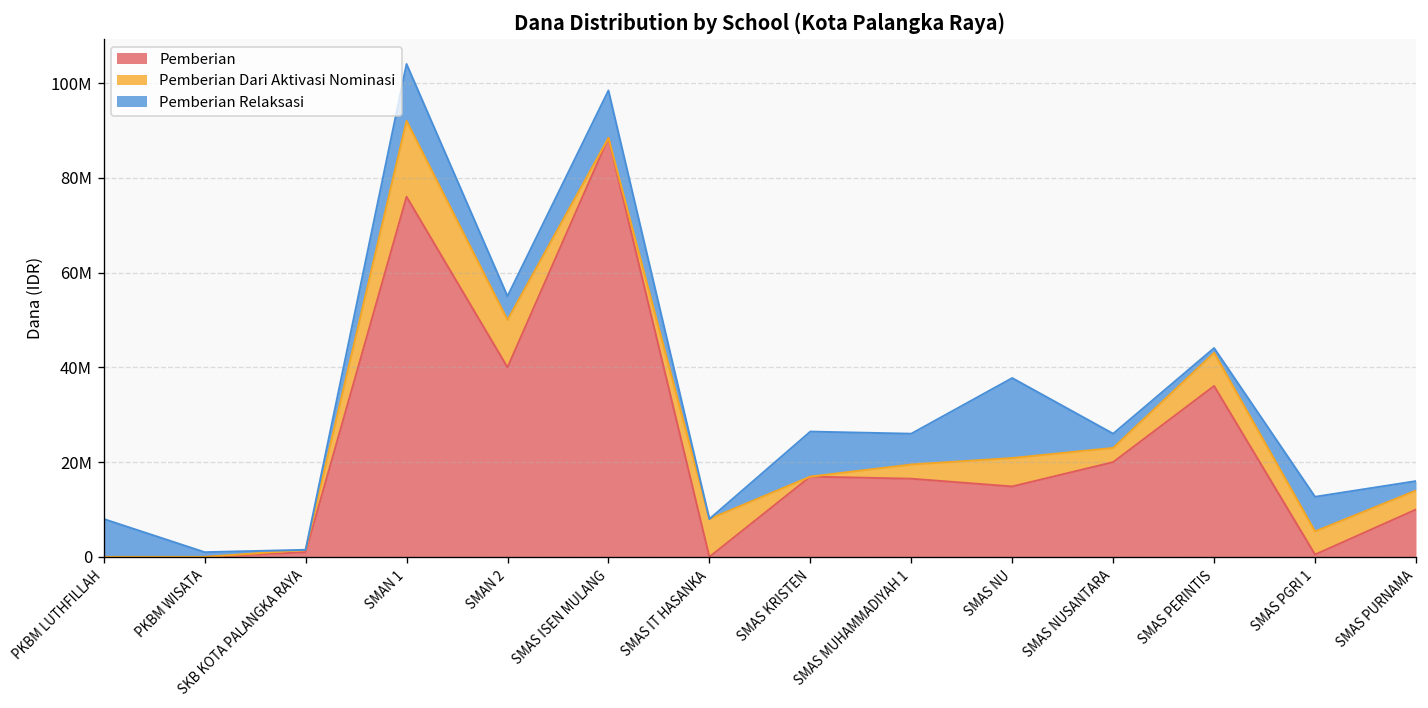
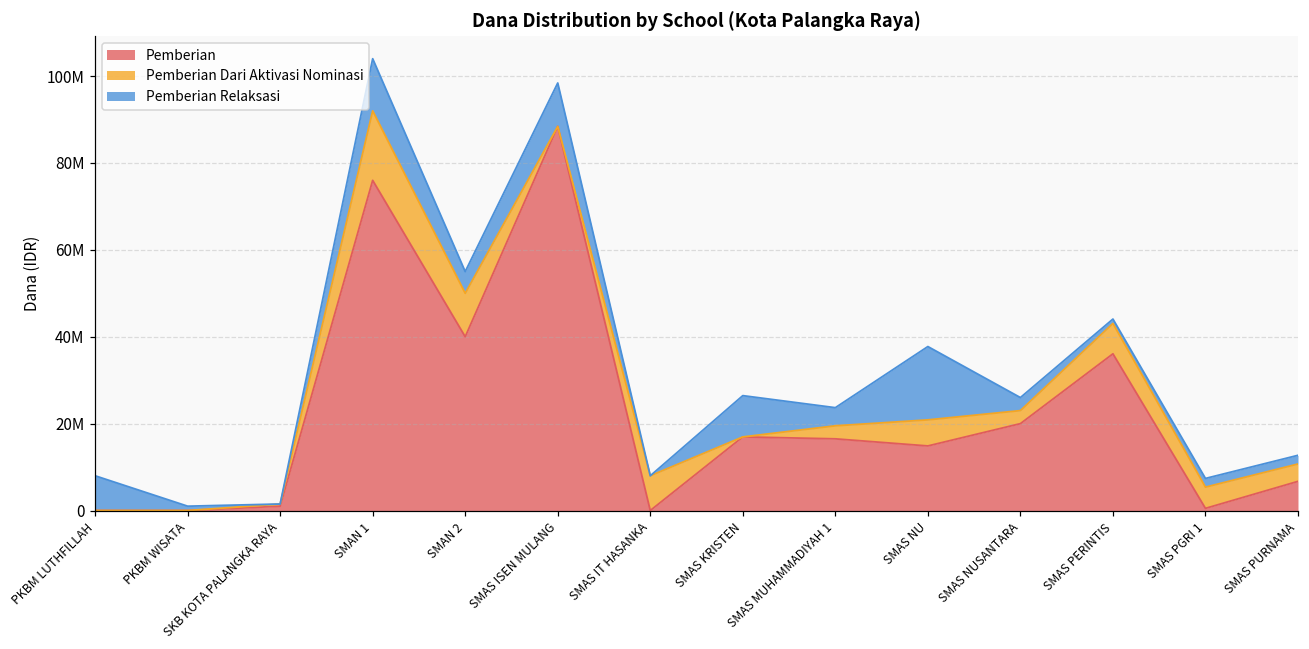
Pemberian Relaksasi, SMAS MUHAMMADIYAH 1: 7000000 -> 4000000
Pemberian Relaksasi, SMAS PGRI 1: 7000000 -> 2000000
Pemberian, SMAS PURNAMA: 10000000 -> 7000000
